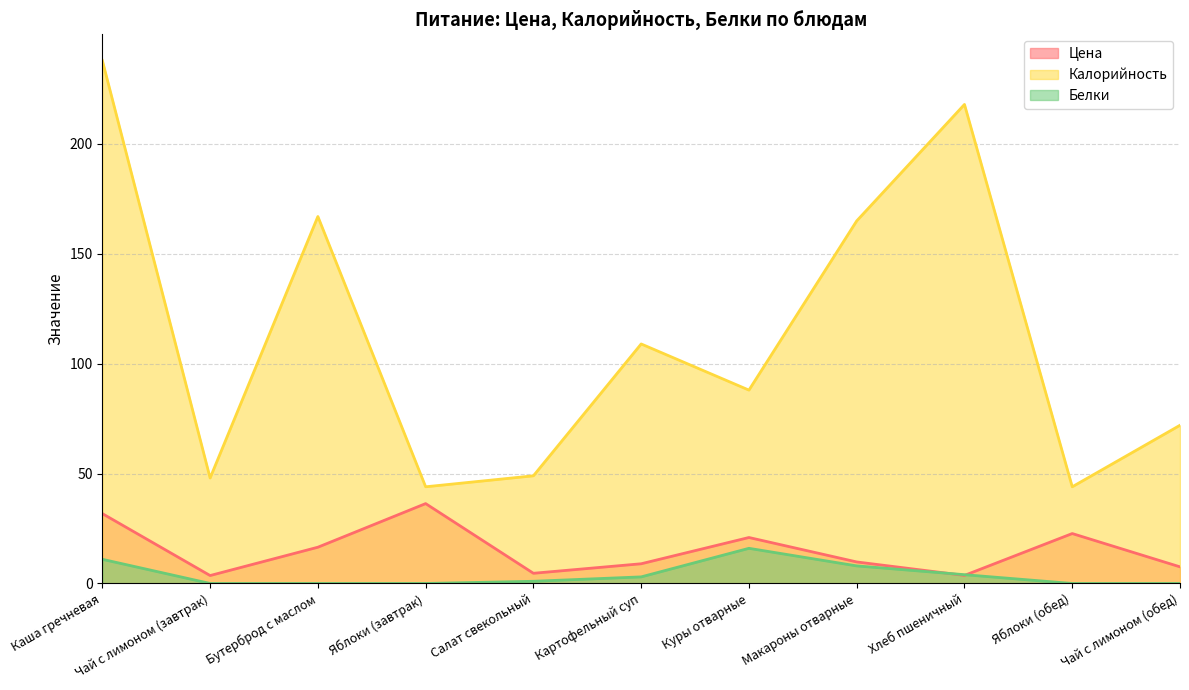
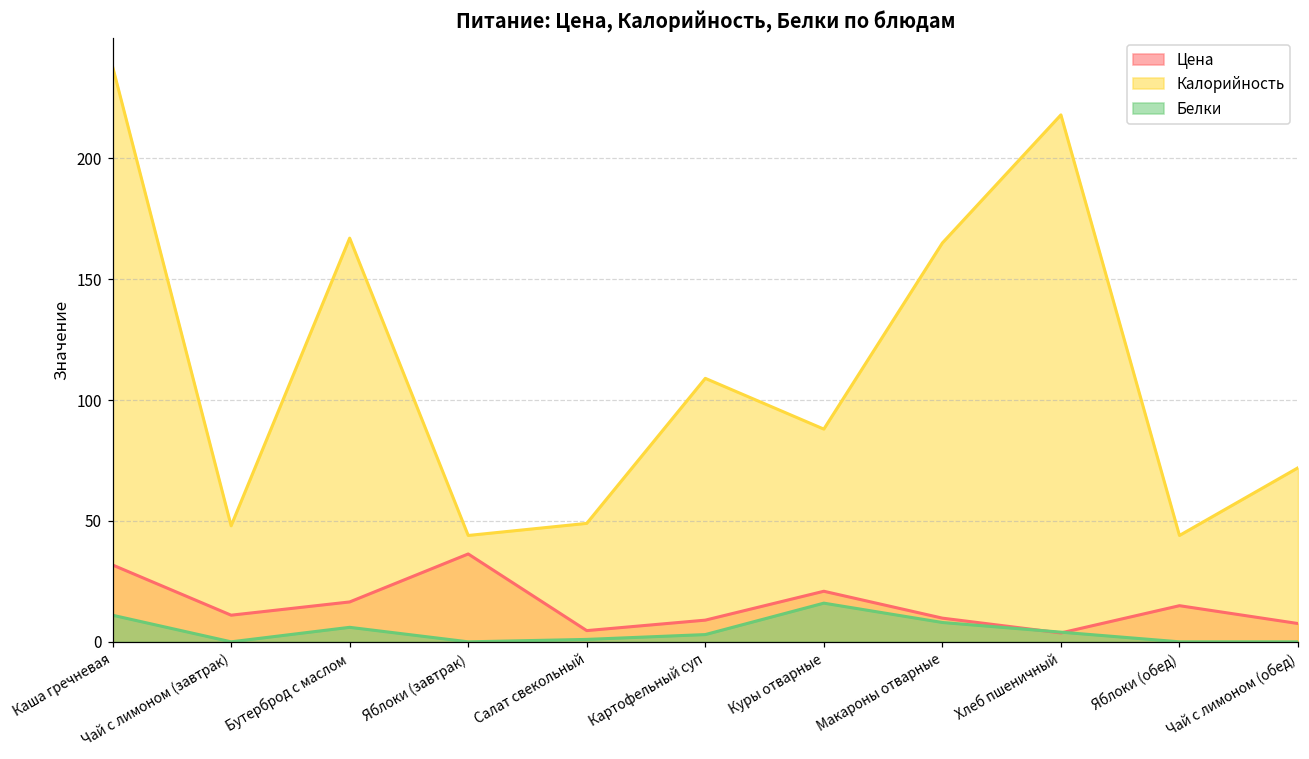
Цена, Чай с лимоном (завтрак): 4 -> 11
Белки, Бутерброд с маслом: 0 -> 6
Цена, Яблоки (обед): 23 -> 15
